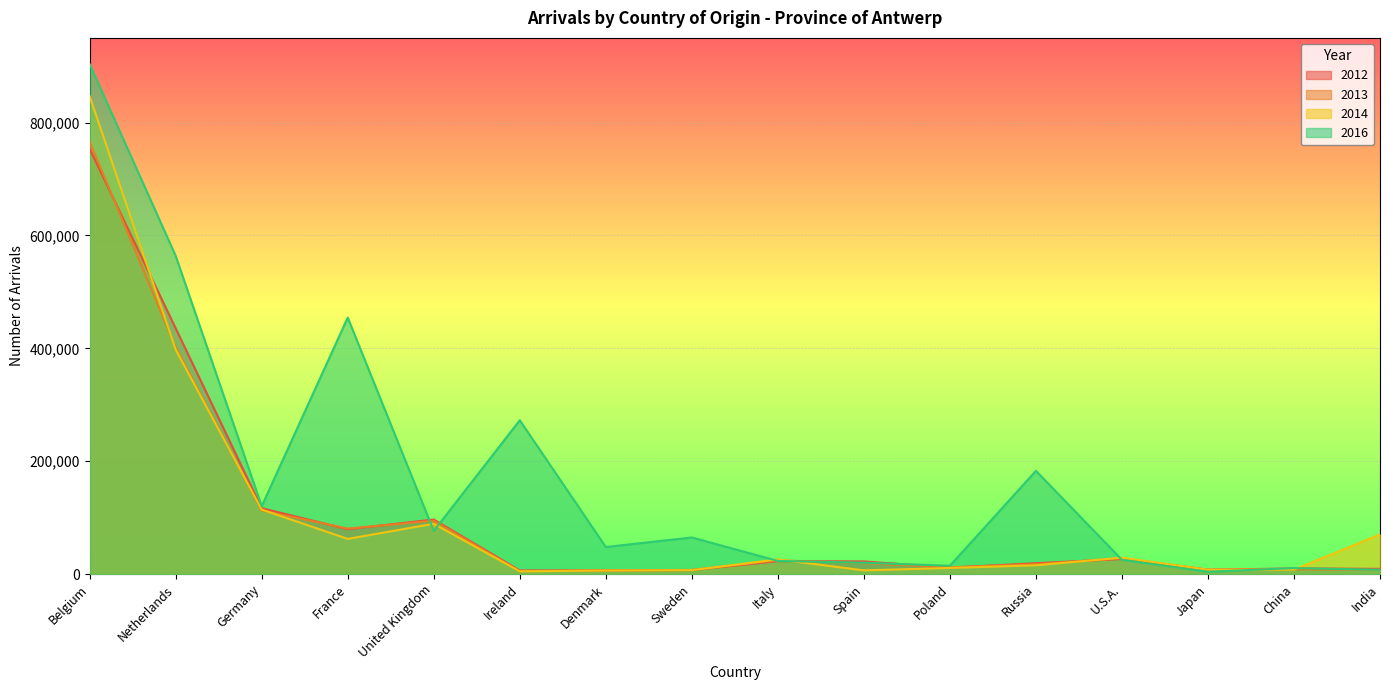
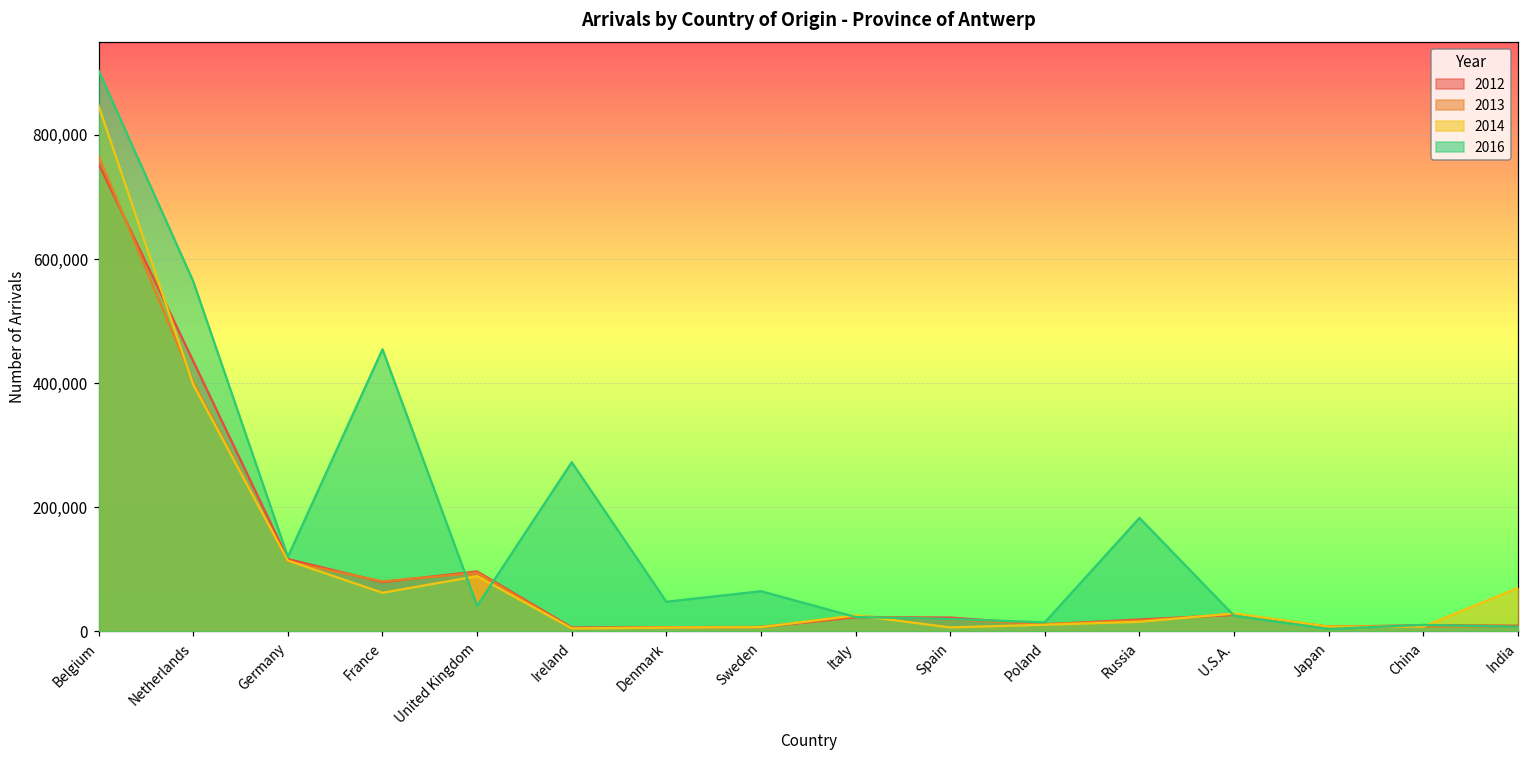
2016, United Kingdom: 80,000 -> 40,000
